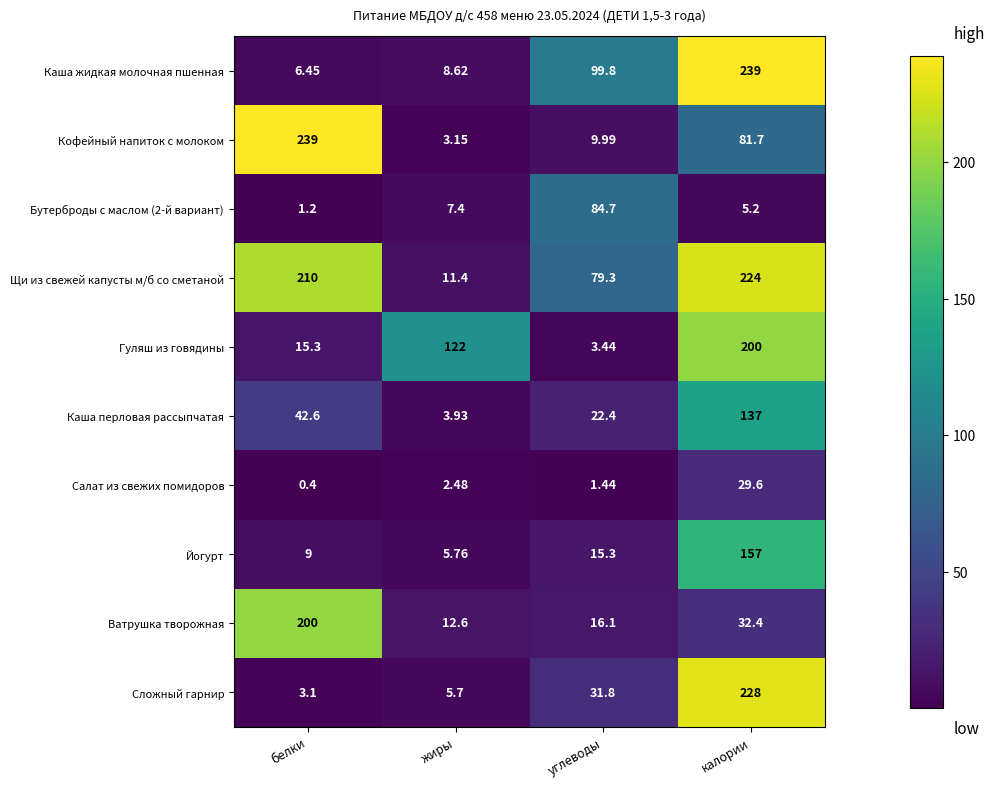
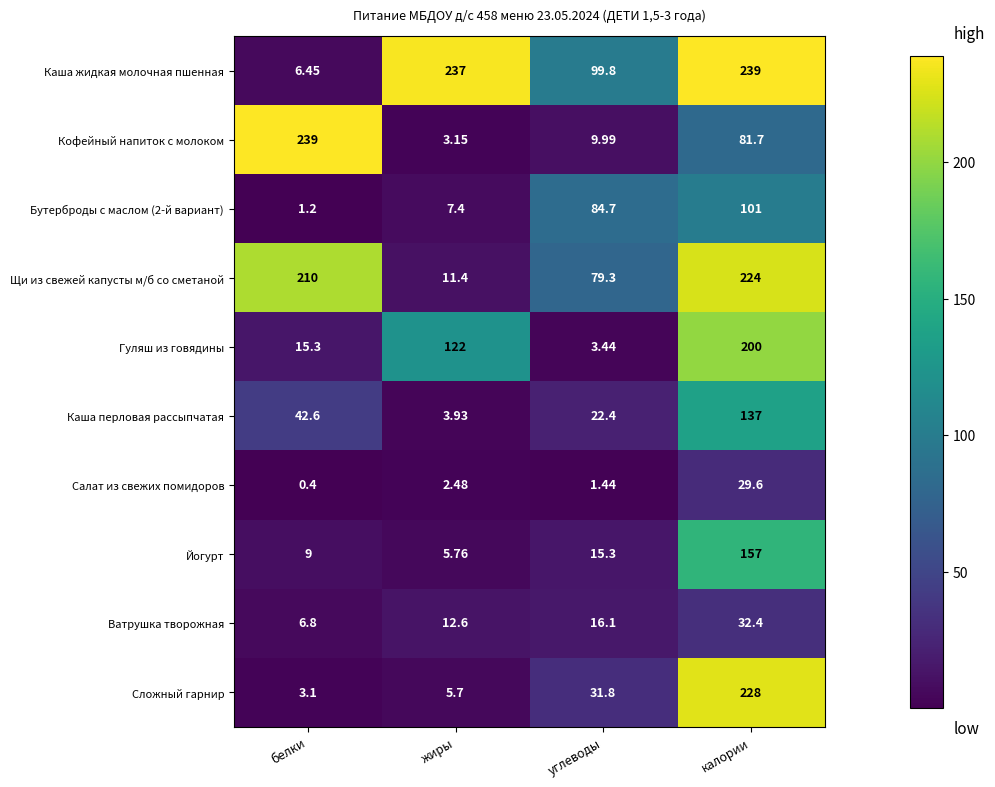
Каша жидкая молочная пшенная, жиры: 8.62 -> 237
Бутерброды с маслом (2-й вариант), калории: 5.2 -> 101
Ватрушка творожная, белки: 200 -> 6.8
